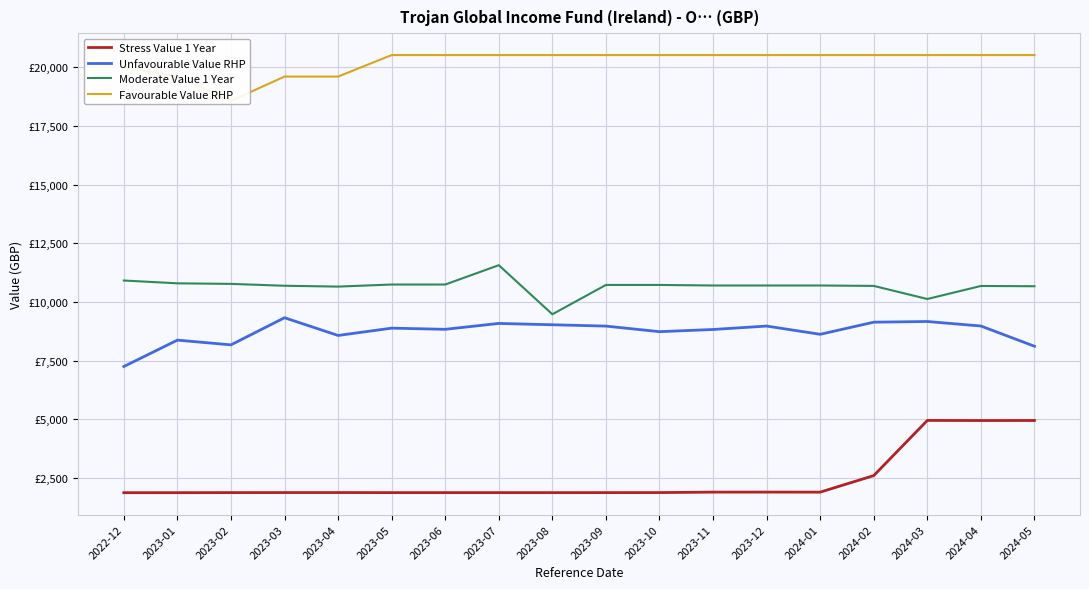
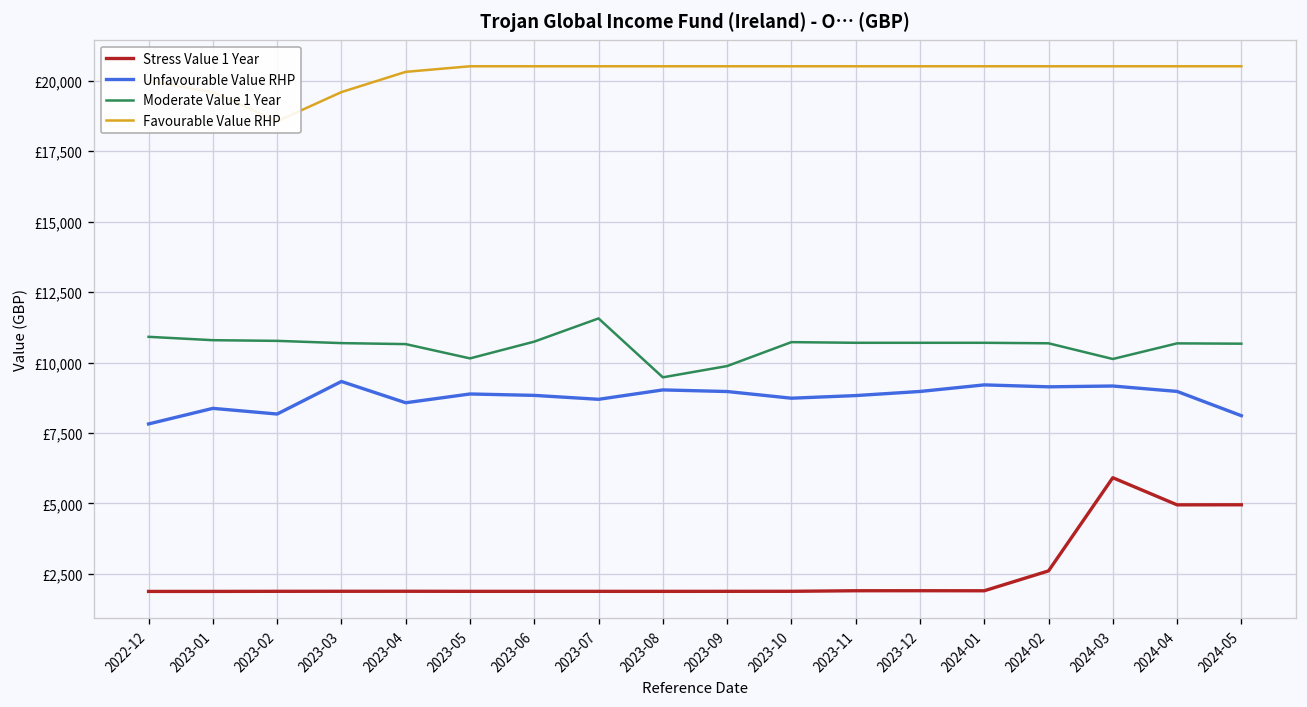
Unfavourable Value RHP, 2022-12: £7,300 -> £7,800
Favourable Value RHP, 2023-04: £19,600 -> £20,300
Moderate Value 1 Year, 2023-05: £10,700 -> £10,100
Unfavourable Value RHP, 2023-07: £9,100 -> £8,700
Moderate Value 1 Year, 2023-09: £10,700 -> £9,900
Unfavourable Value RHP, 2024-01: £8,600 -> £9,200
Stress Value 1 Year, 2024-03: £5,000 -> £5,900
